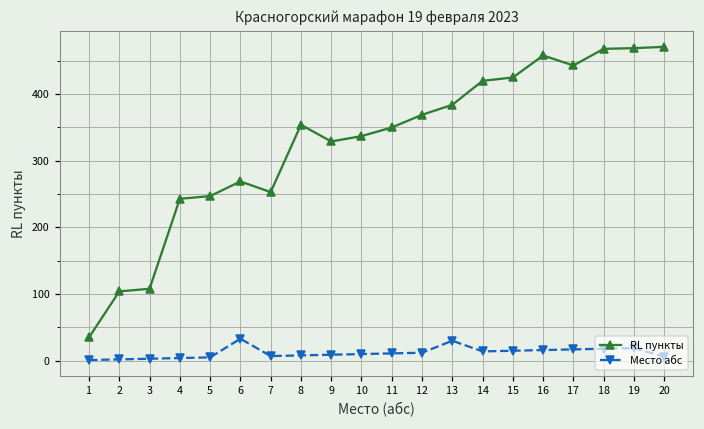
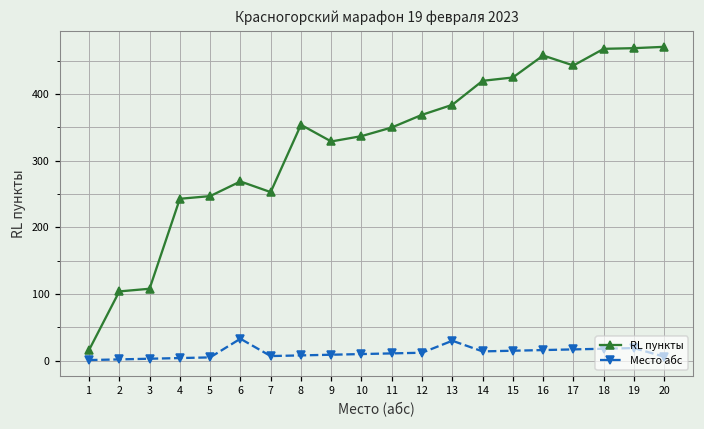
RL пункты, 1: 40 -> 20
